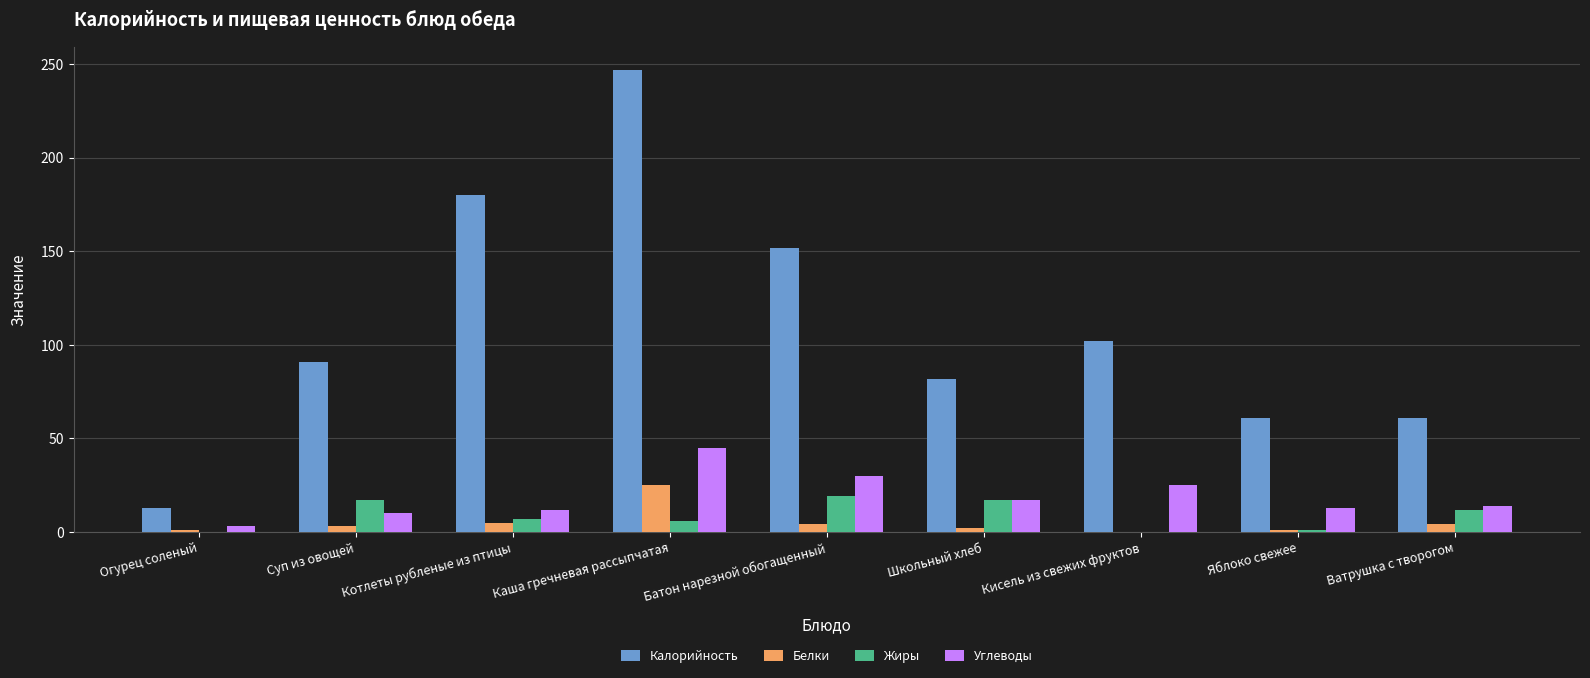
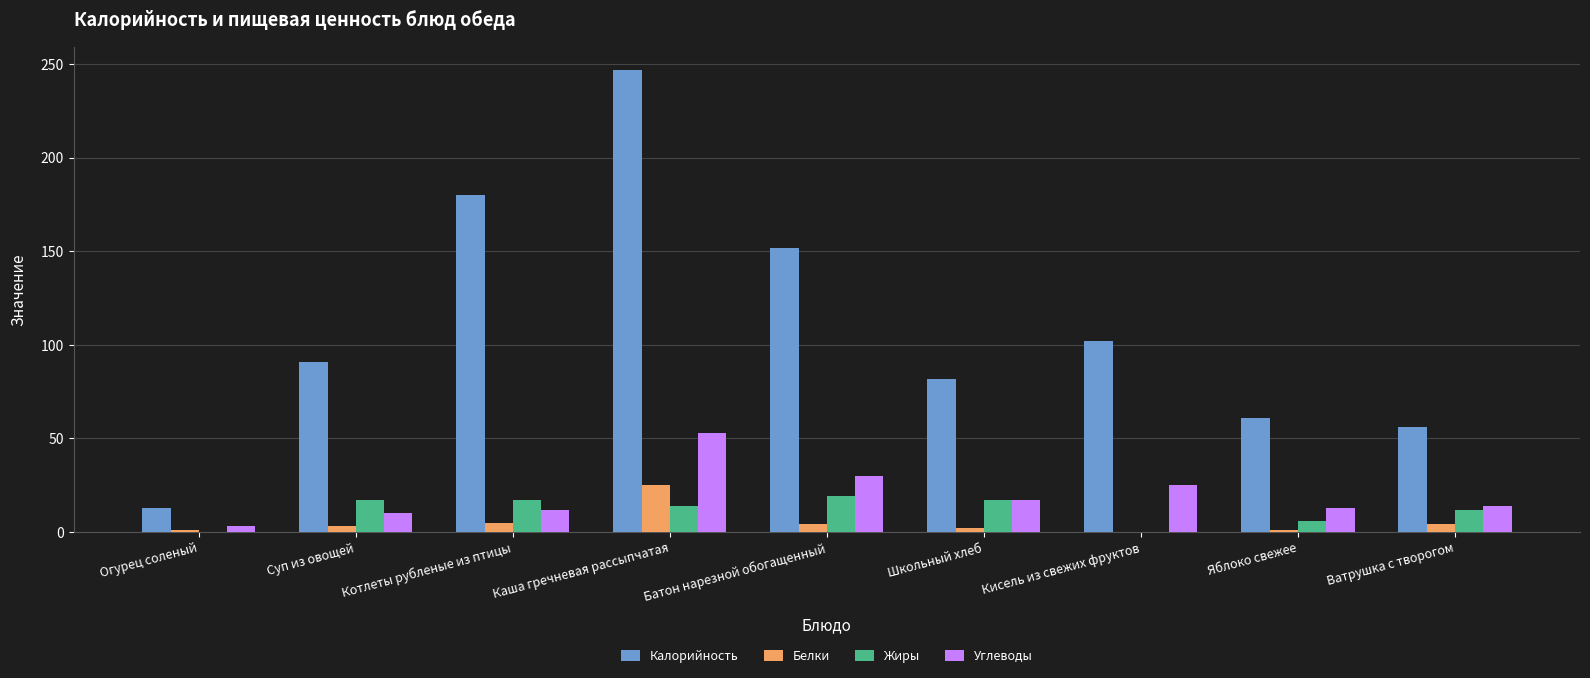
Жиры, Котлеты рубленые из птицы: 7 -> 17
Жиры, Каша гречневая рассыпчатая: 6 -> 14
Углеводы, Каша гречневая рассыпчатая: 45 -> 53
Жиры, Яблоко свежее: 1 -> 6
Калорийность, Ватрушка с творогом: 61 -> 56
